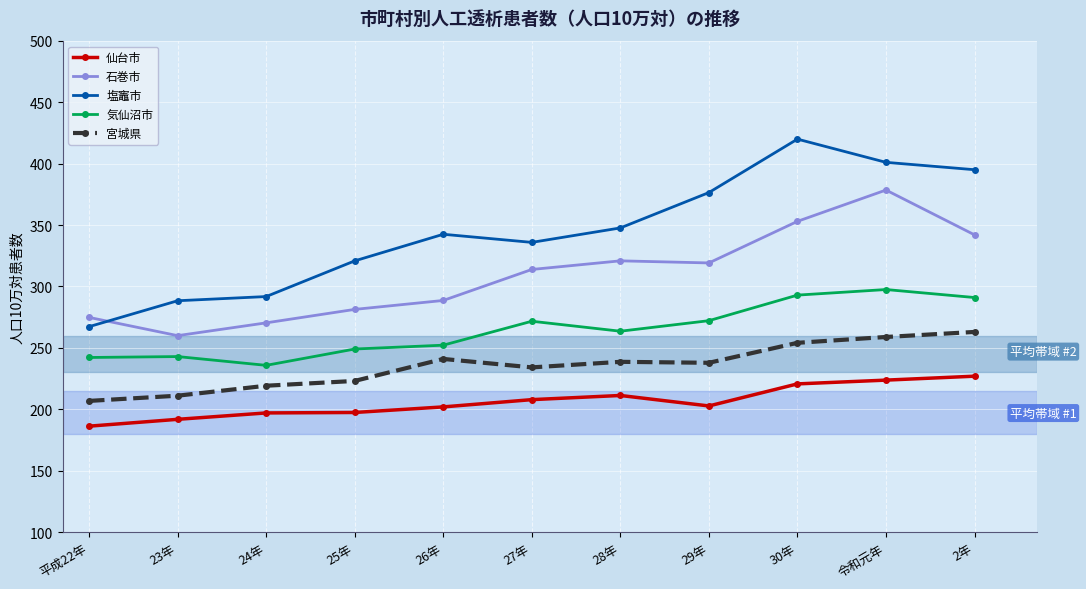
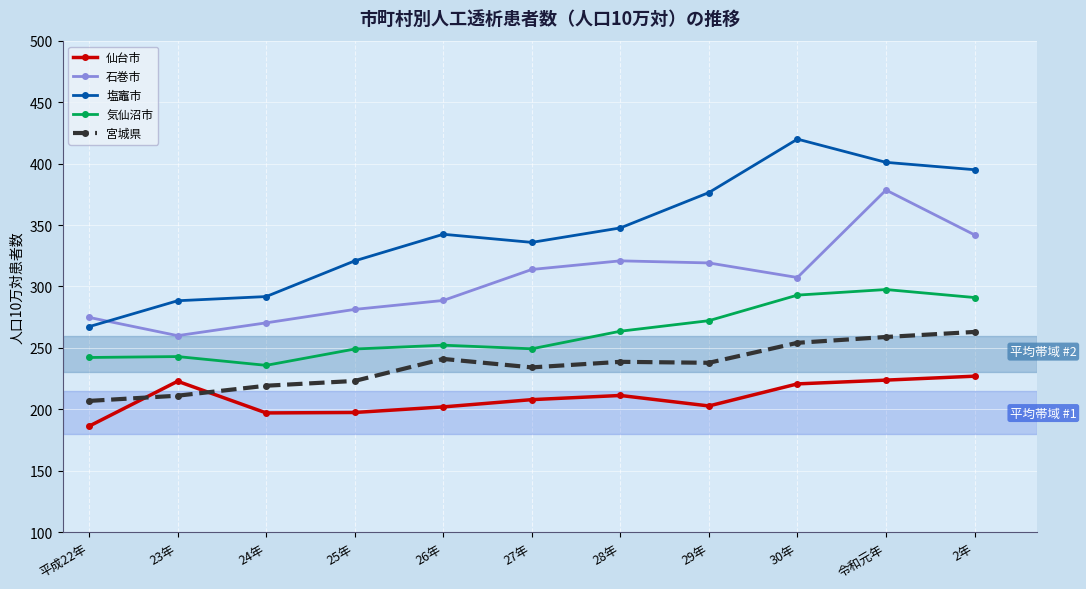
仙台市, 23年: 192 -> 223
気仙沼市, 27年: 272 -> 249
石巻市, 30年: 353 -> 307
